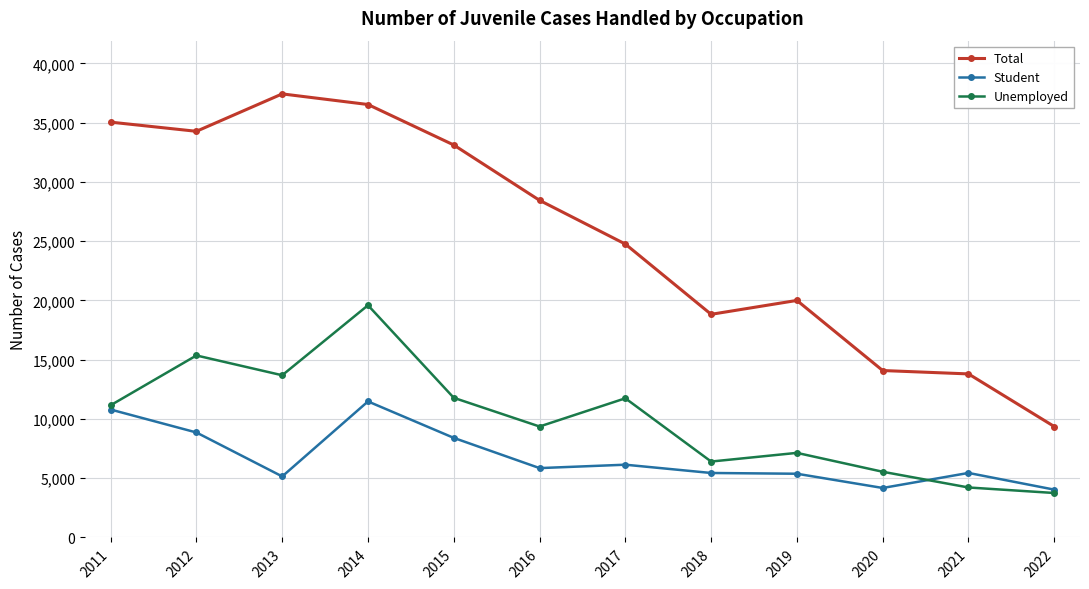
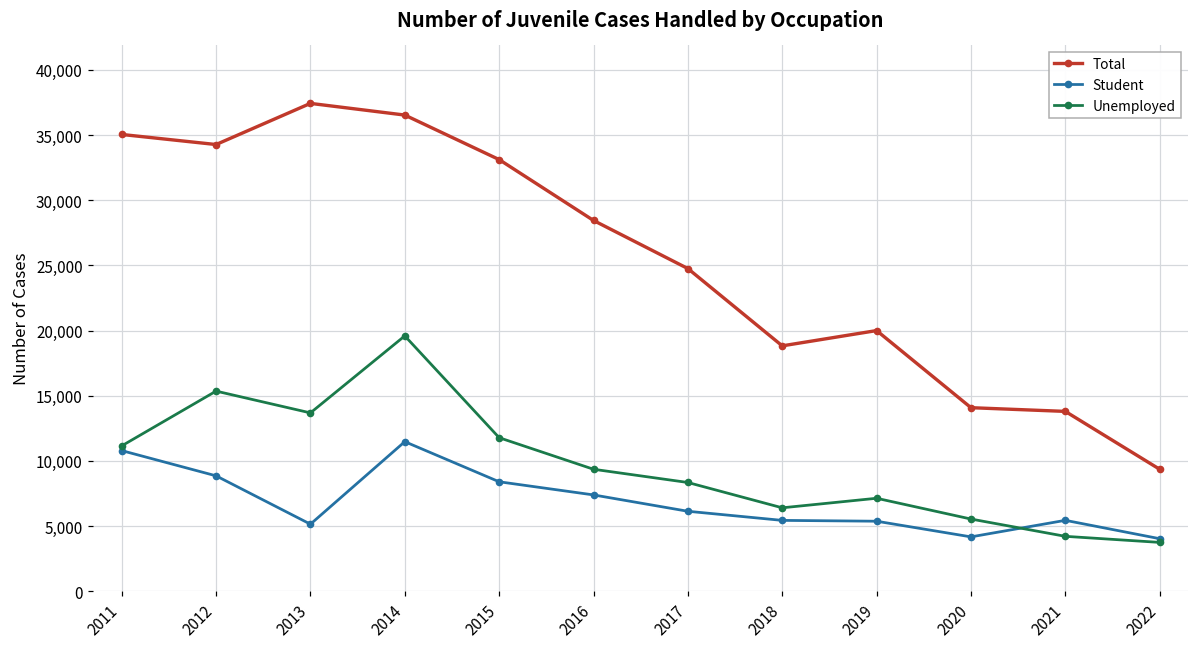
Student, 2016: 5,900 -> 7,400
Unemployed, 2017: 11,700 -> 8,300
